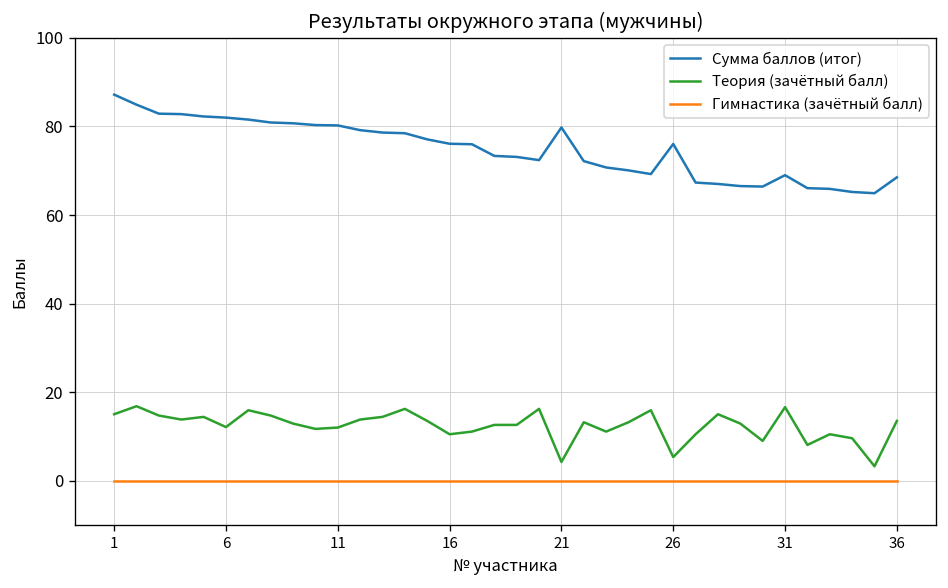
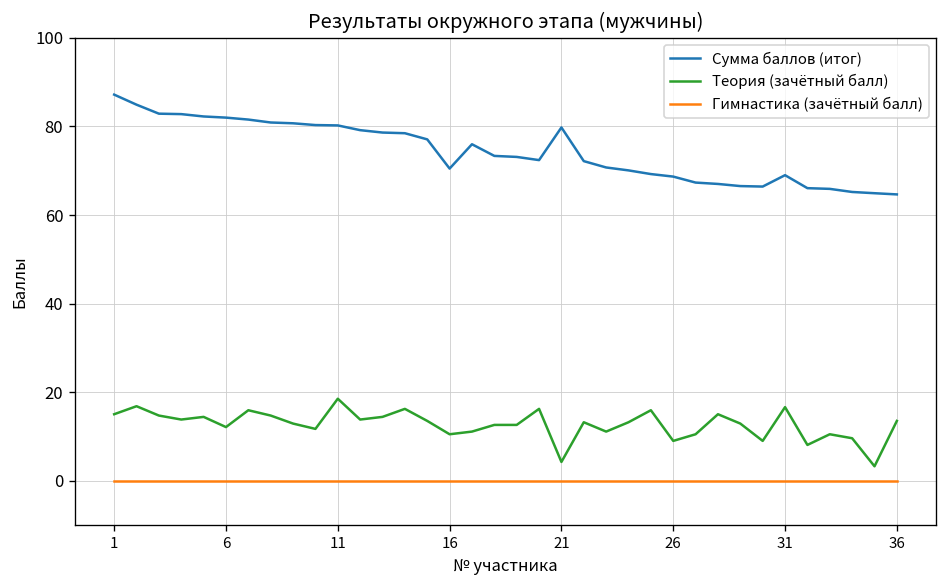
Теория (зачётный балл), 11: 12 -> 19
Сумма баллов (итог), 16: 76 -> 71
Сумма баллов (итог), 26: 76 -> 69
Теория (зачётный балл), 26: 5 -> 9
Сумма баллов (итог), 36: 69 -> 65
